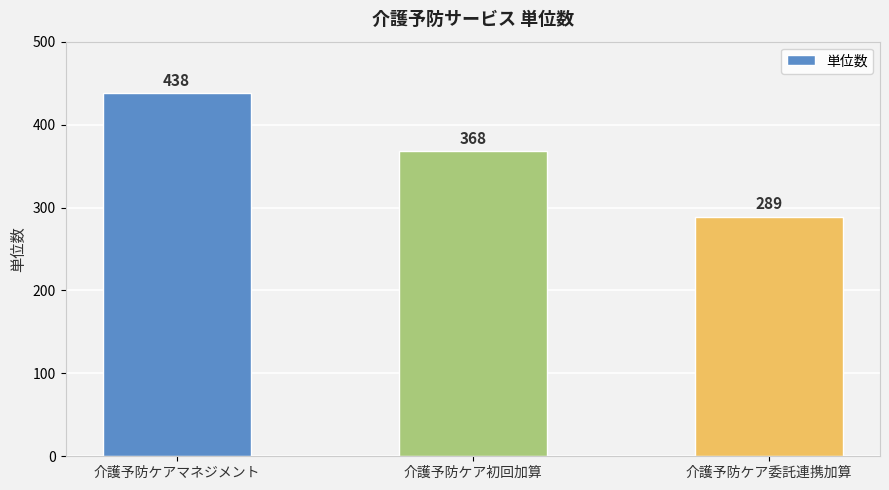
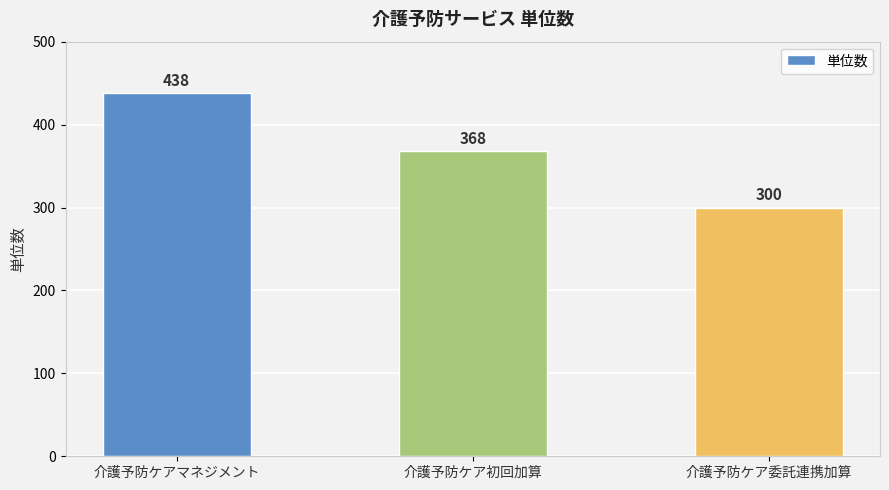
介護予防ケア委託連携加算: 289 -> 300
